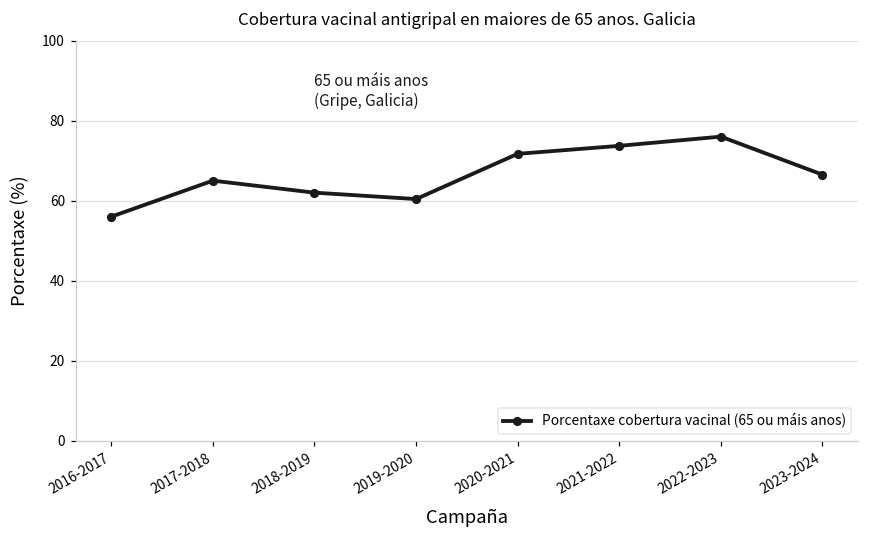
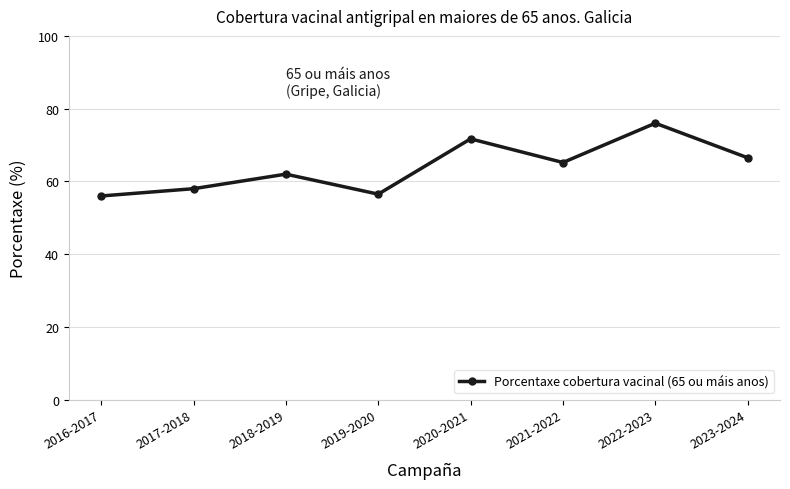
2017-2018: 65 -> 58
2019-2020: 60 -> 57
2021-2022: 74 -> 65
